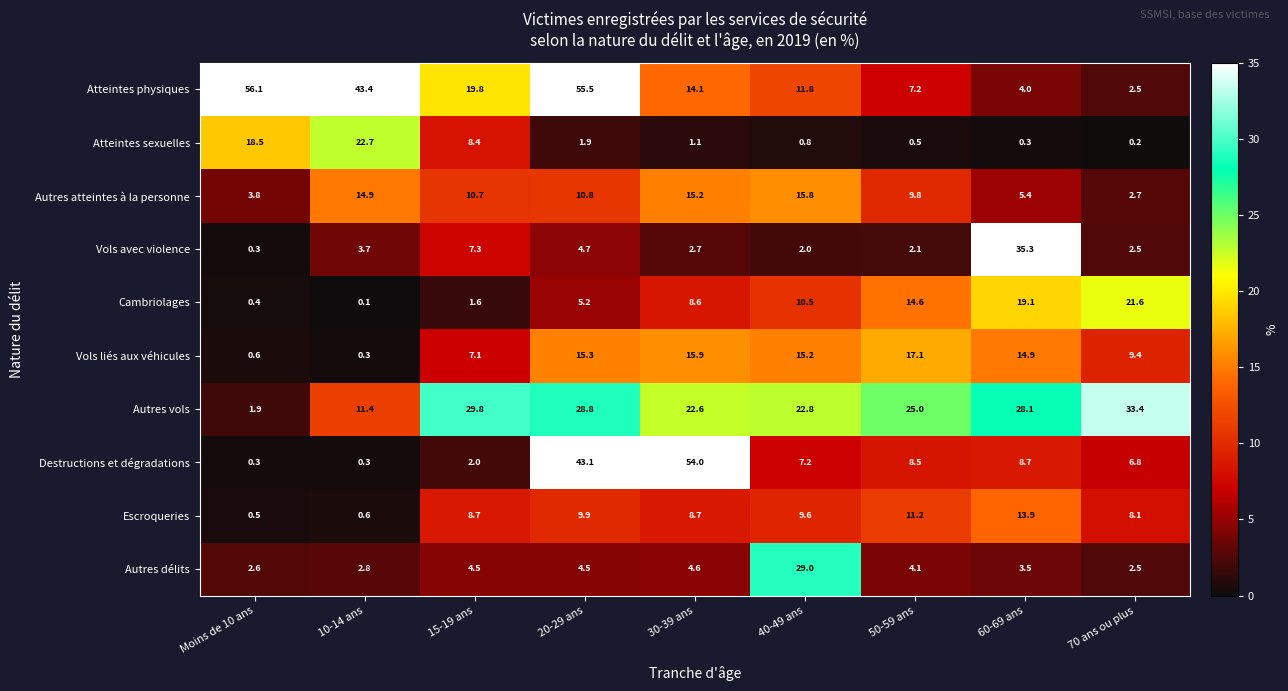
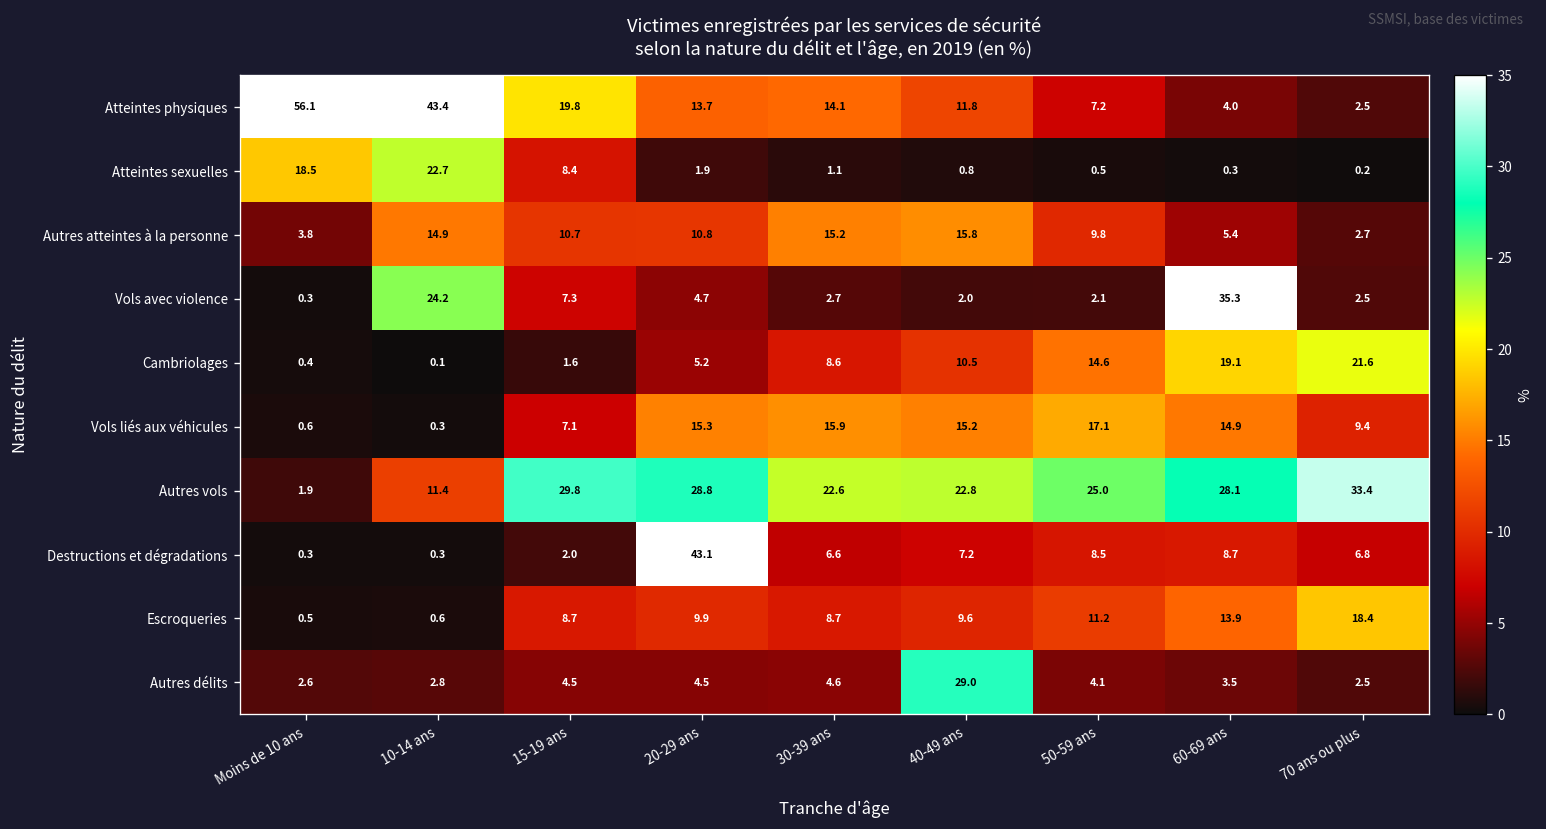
Atteintes physiques, 20-29 ans: 55.5 -> 13.7
Vols avec violence, 10-14 ans: 3.7 -> 24.2
Destructions et dégradations, 30-39 ans: 54.0 -> 6.6
Escroqueries, 70 ans ou plus: 8.1 -> 18.4
